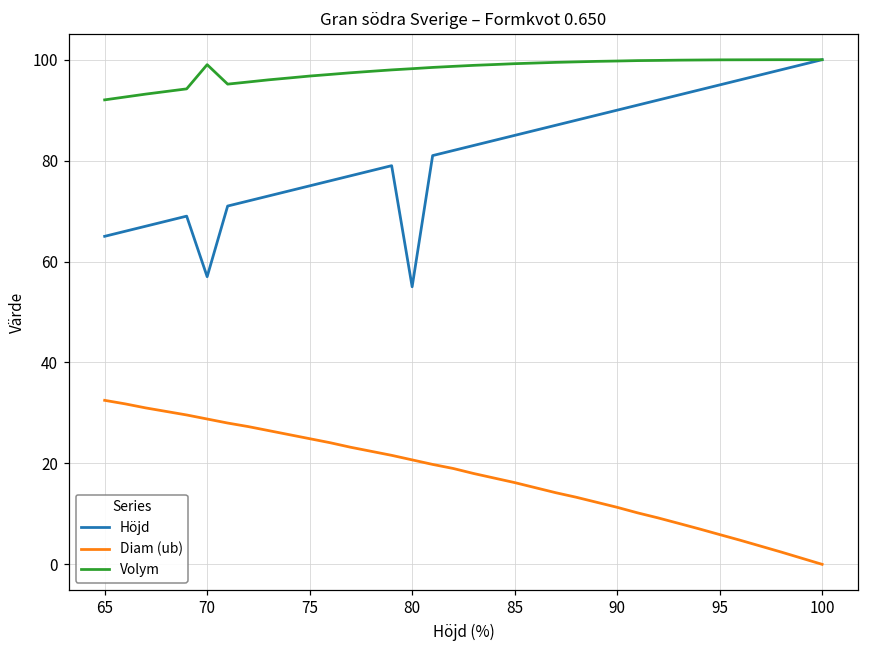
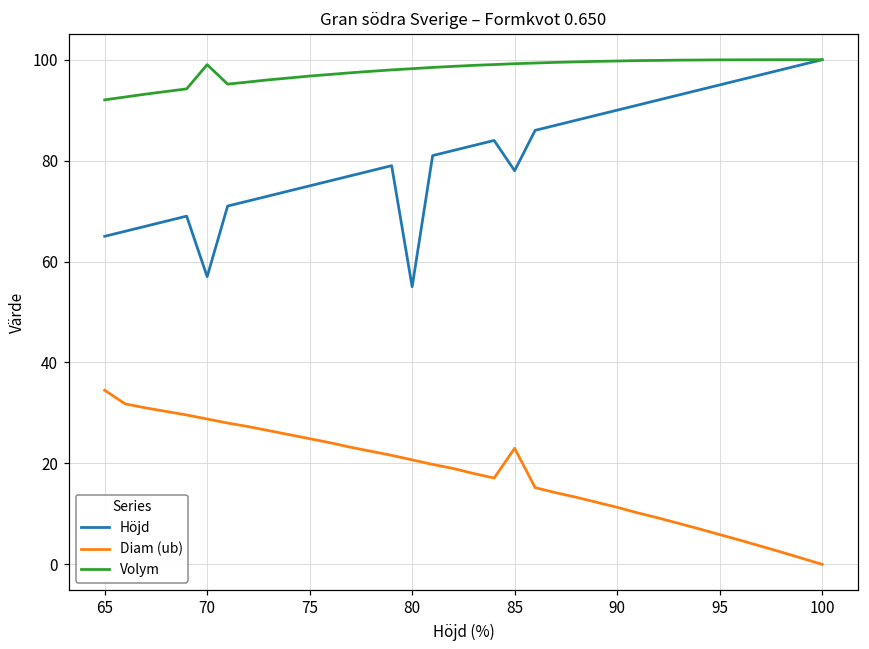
Diam (ub), 65: 33 -> 35
Höjd, 85: 85 -> 78
Diam (ub), 85: 16 -> 23
